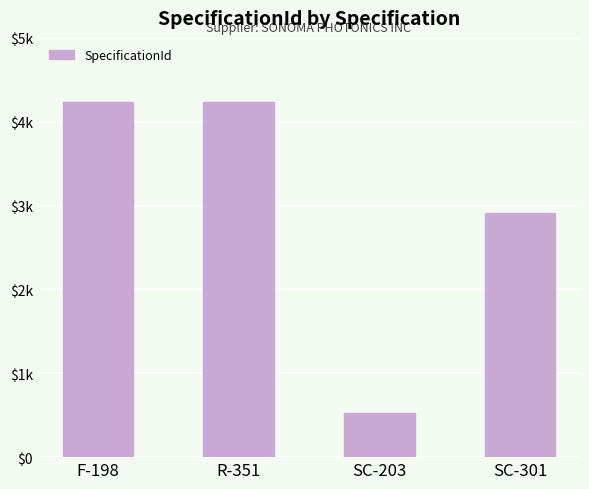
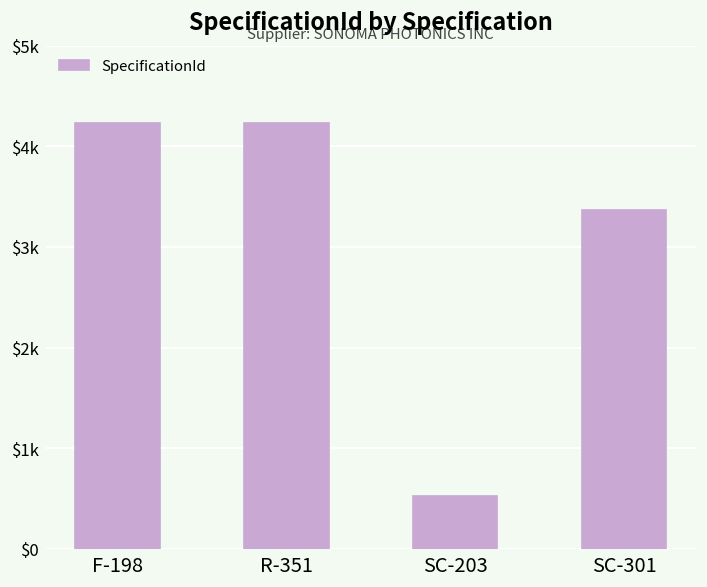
SC-301: $2900 -> $3400
